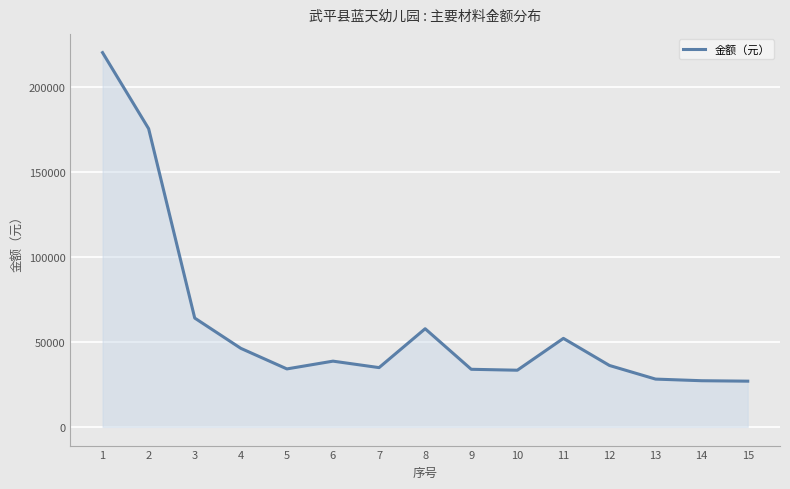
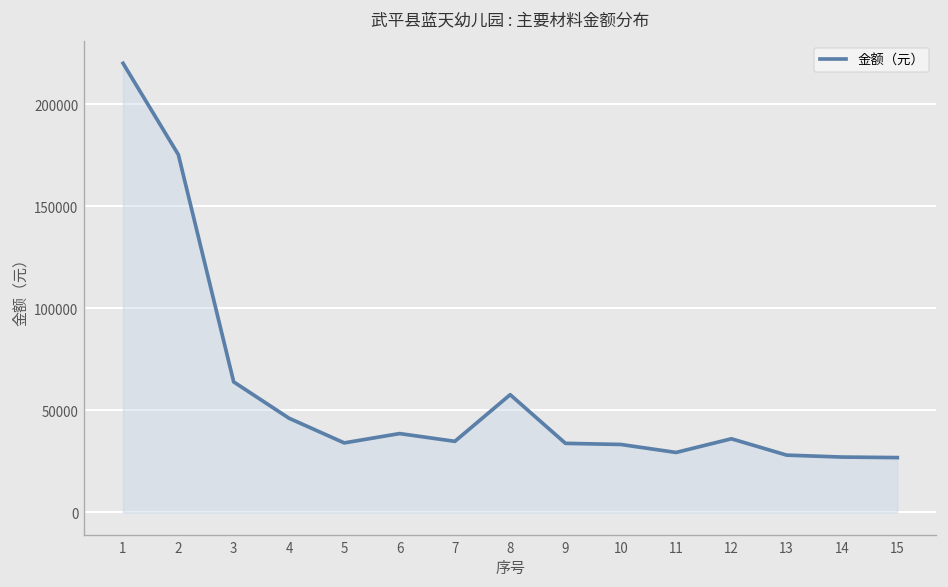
11: 52000 -> 29000
